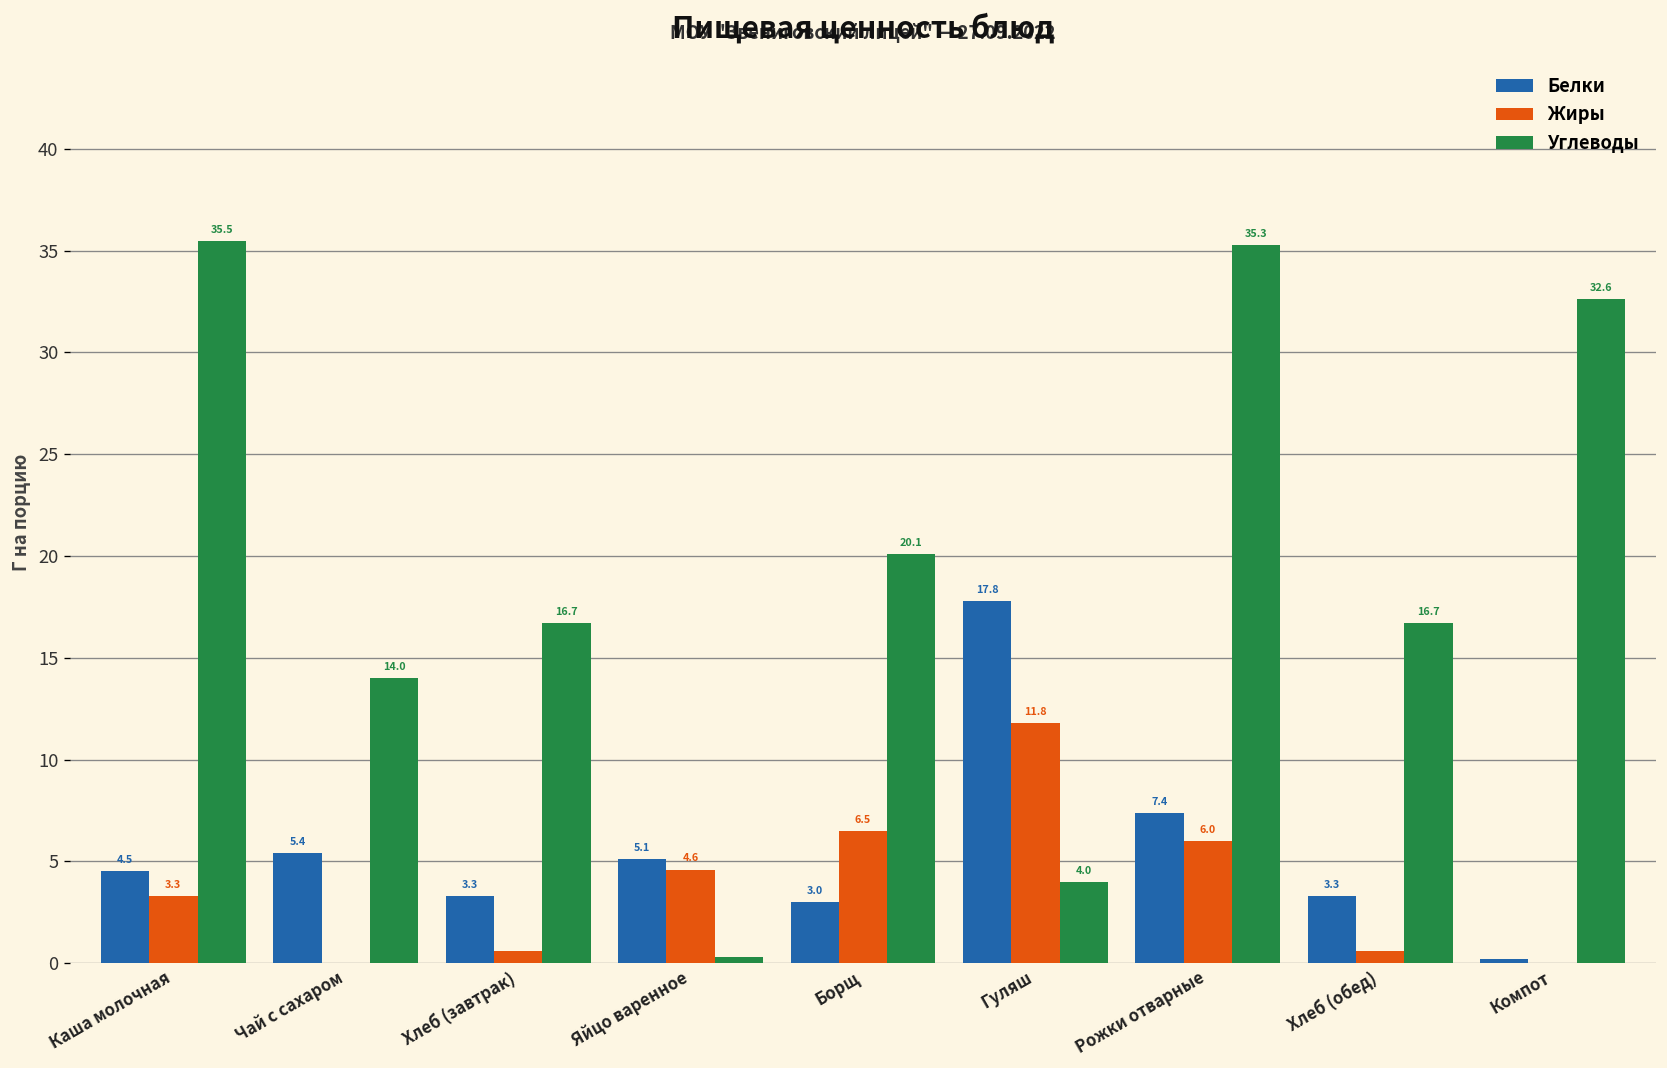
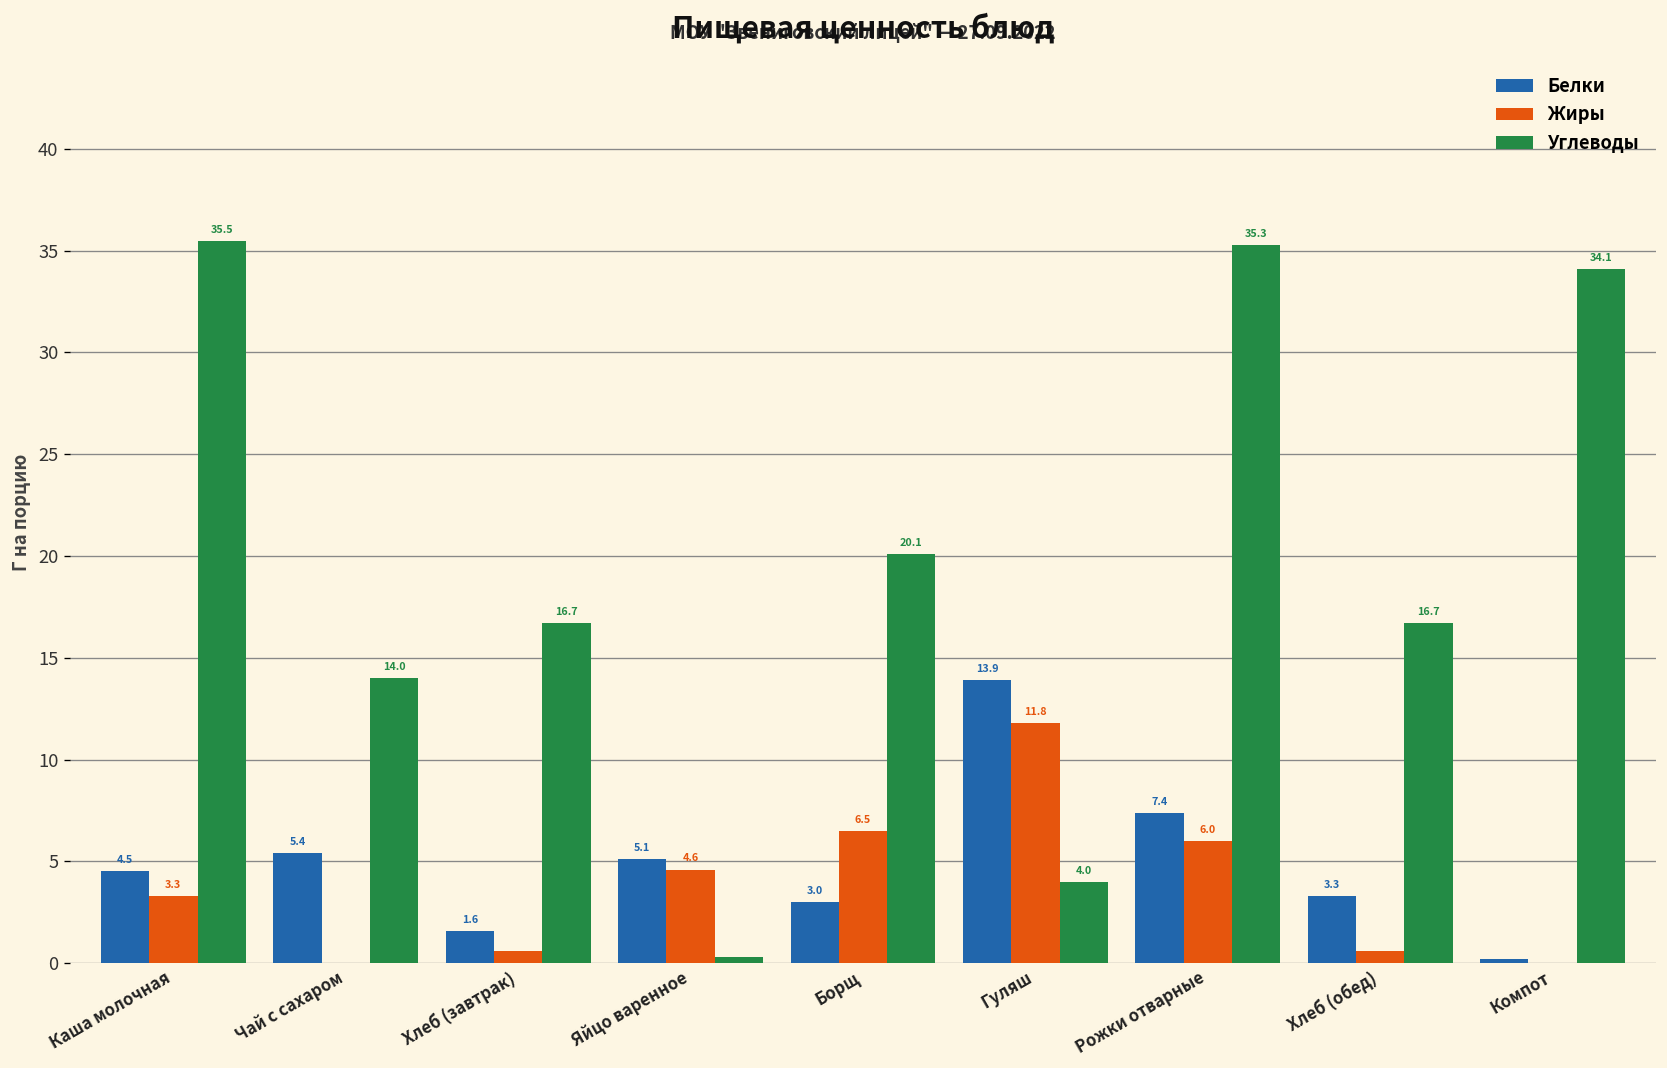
Белки, Хлеб (завтрак): 3.3 -> 1.6
Белки, Гуляш: 17.8 -> 13.9
Углеводы, Компот: 32.6 -> 34.1
